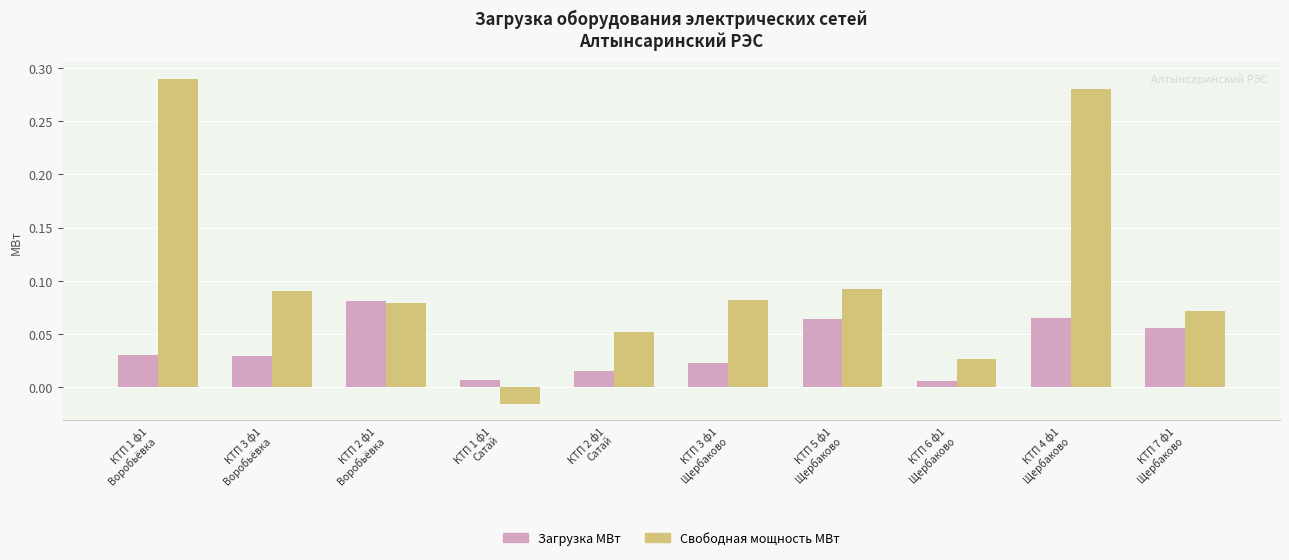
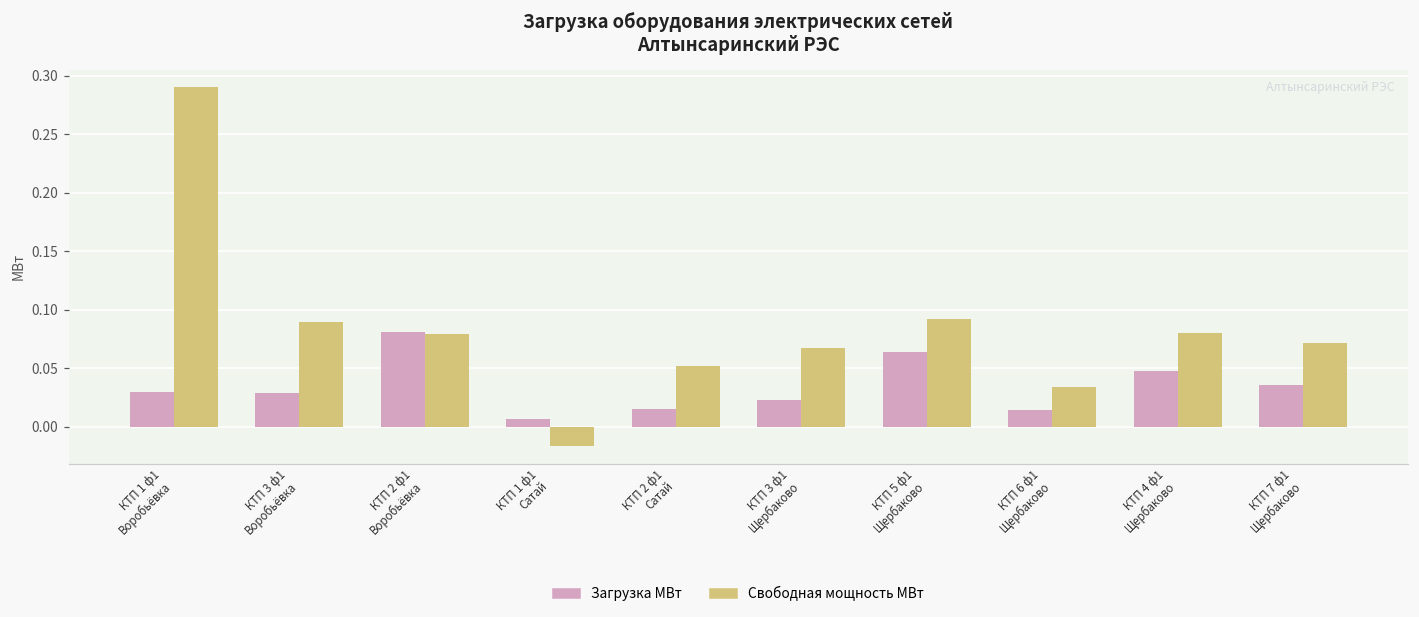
Свободная мощность МВт, КТП 3 ф1 Щербаково: 0.082 -> 0.067
Загрузка МВт, КТП 6 ф1 Щербаково: 0.006 -> 0.014
Свободная мощность МВт, КТП 6 ф1 Щербаково: 0.026 -> 0.034
Загрузка МВт, КТП 4 ф1 Щербаково: 0.065 -> 0.048
Свободная мощность МВт, КТП 4 ф1 Щербаково: 0.28 -> 0.08
Загрузка МВт, КТП 7 ф1 Щербаково: 0.056 -> 0.036
